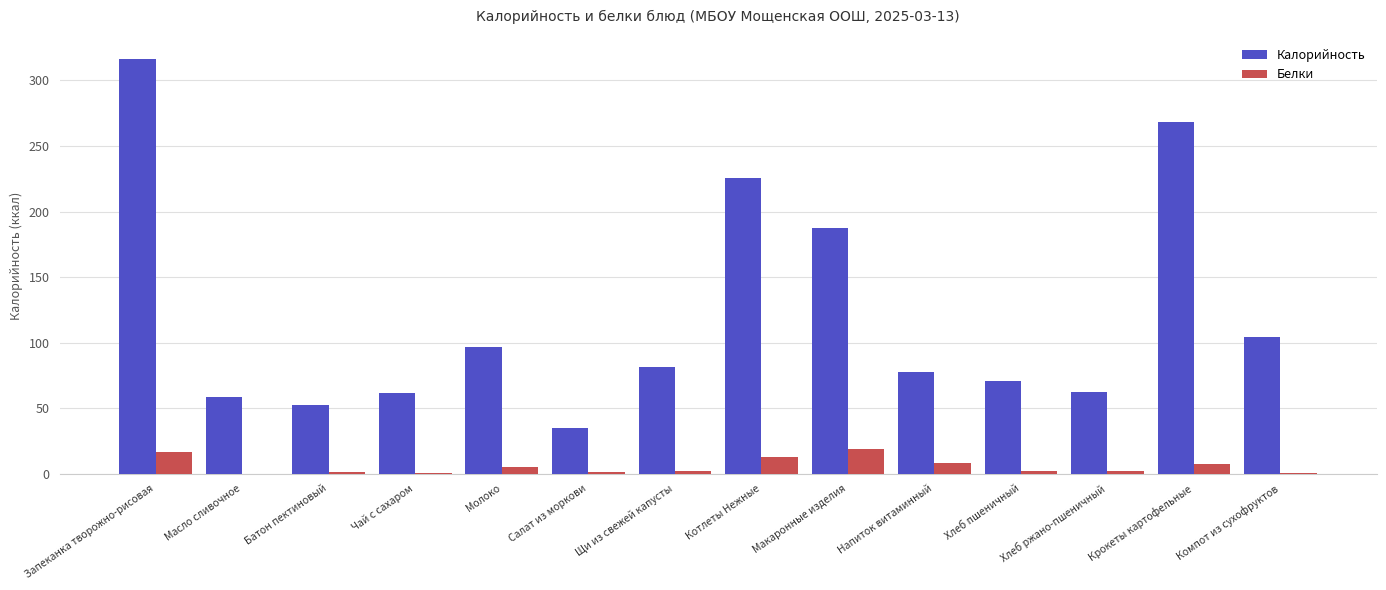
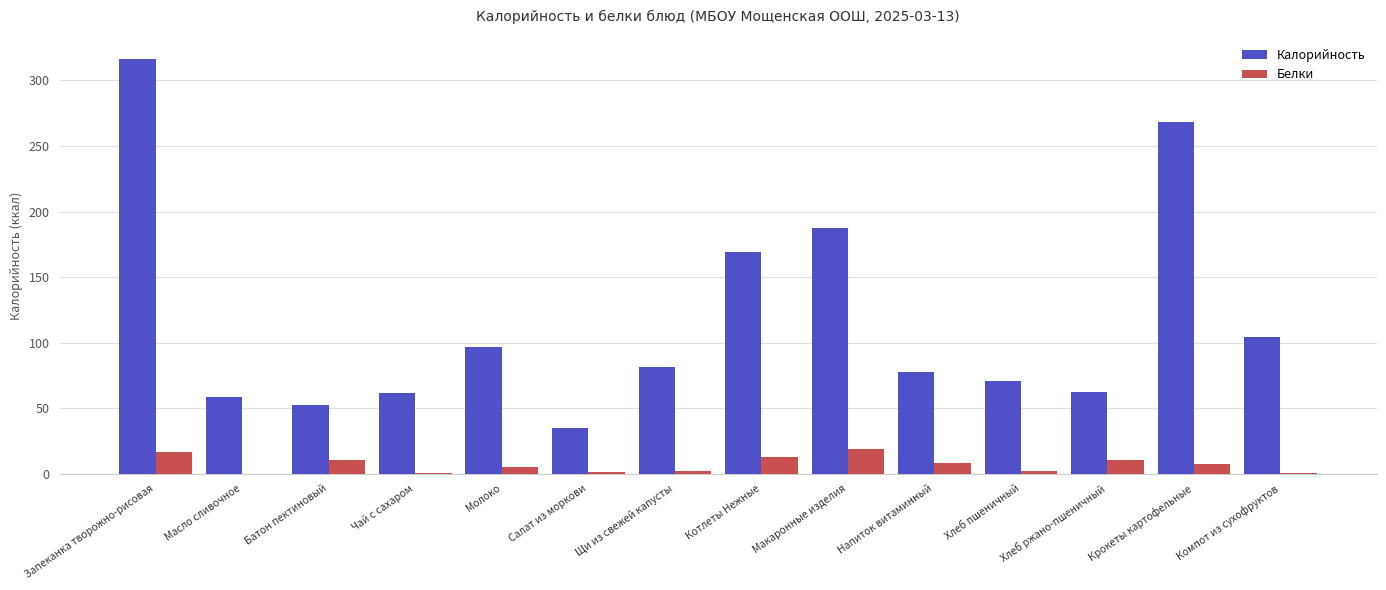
Белки, Батон пектиновый: 2 -> 11
Калорийность, Котлеты Нежные: 226 -> 169
Белки, Хлеб ржано-пшеничный: 2 -> 11
